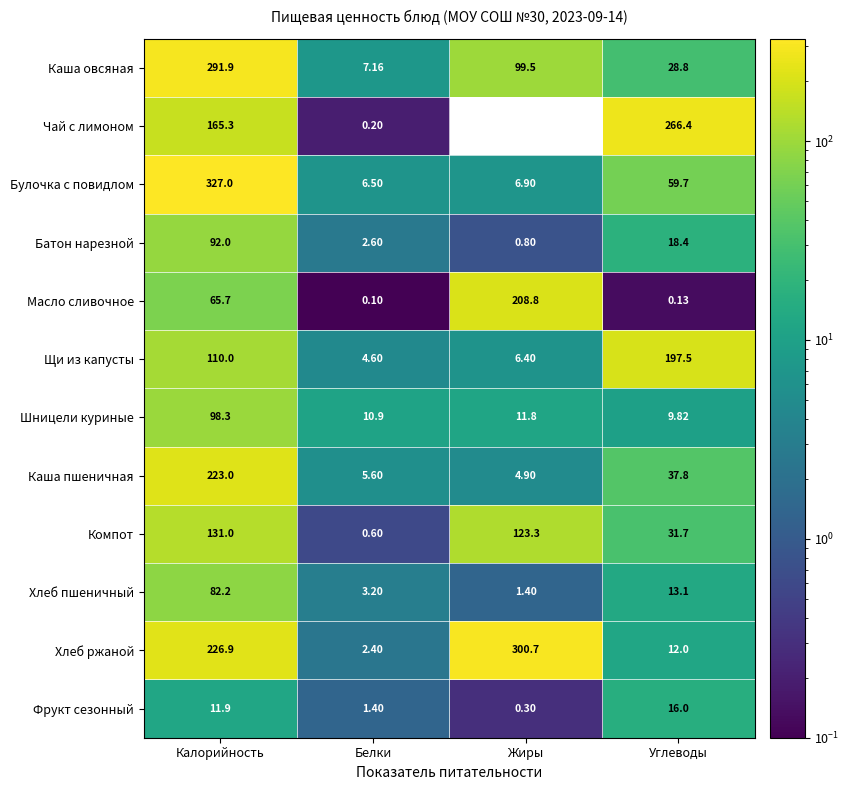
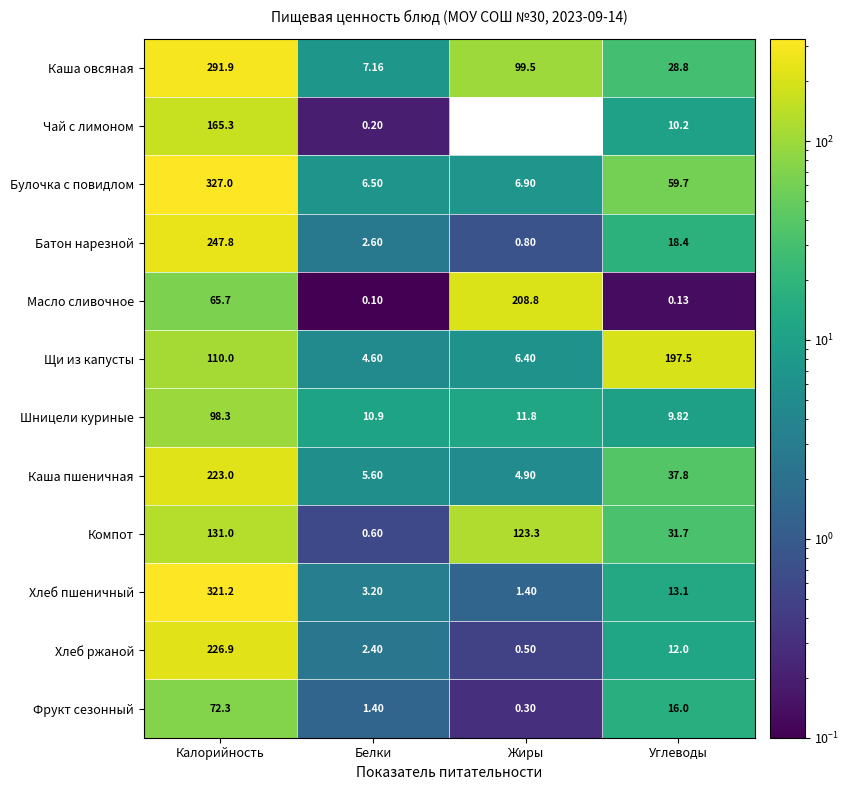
Чай с лимоном, Углеводы: 266.4 -> 10.2
Батон нарезной, Калорийность: 92.0 -> 247.8
Хлеб пшеничный, Калорийность: 82.2 -> 321.2
Хлеб ржаной, Жиры: 300.7 -> 0.50
Фрукт сезонный, Калорийность: 11.9 -> 72.3
